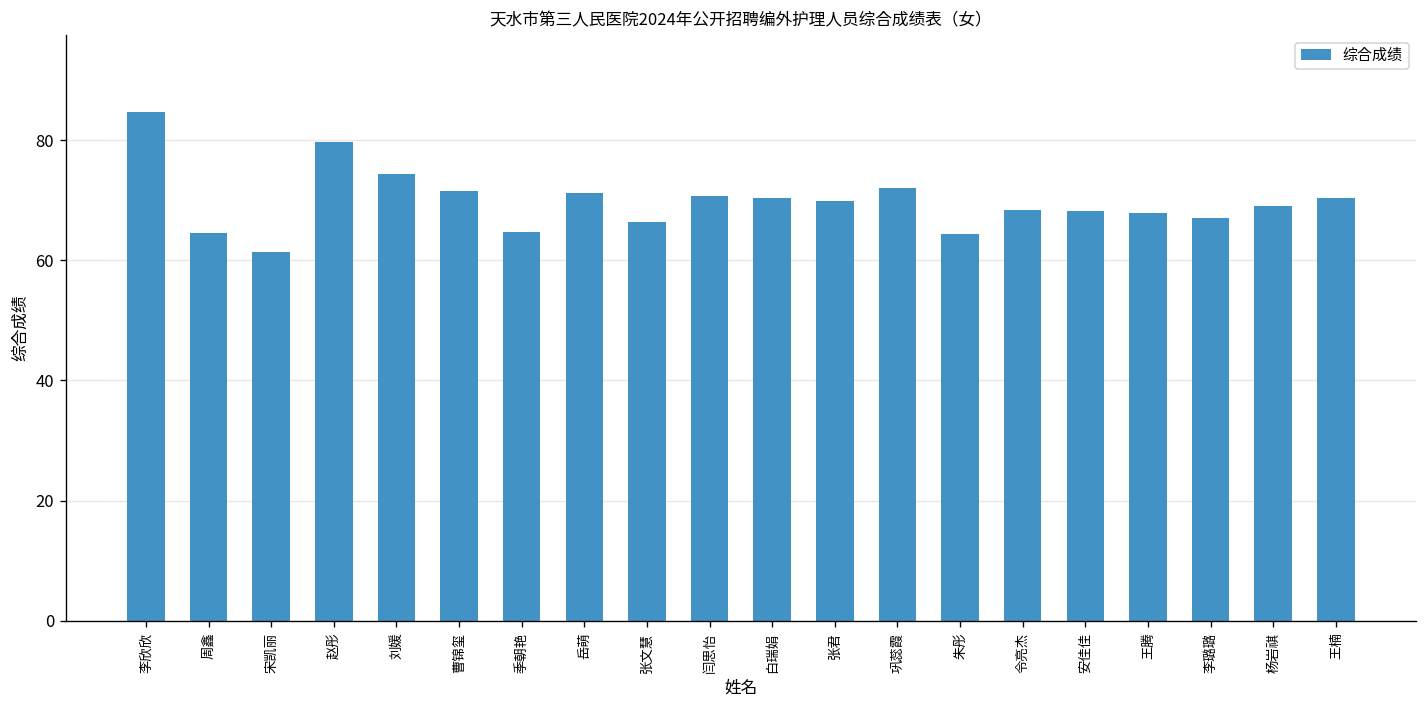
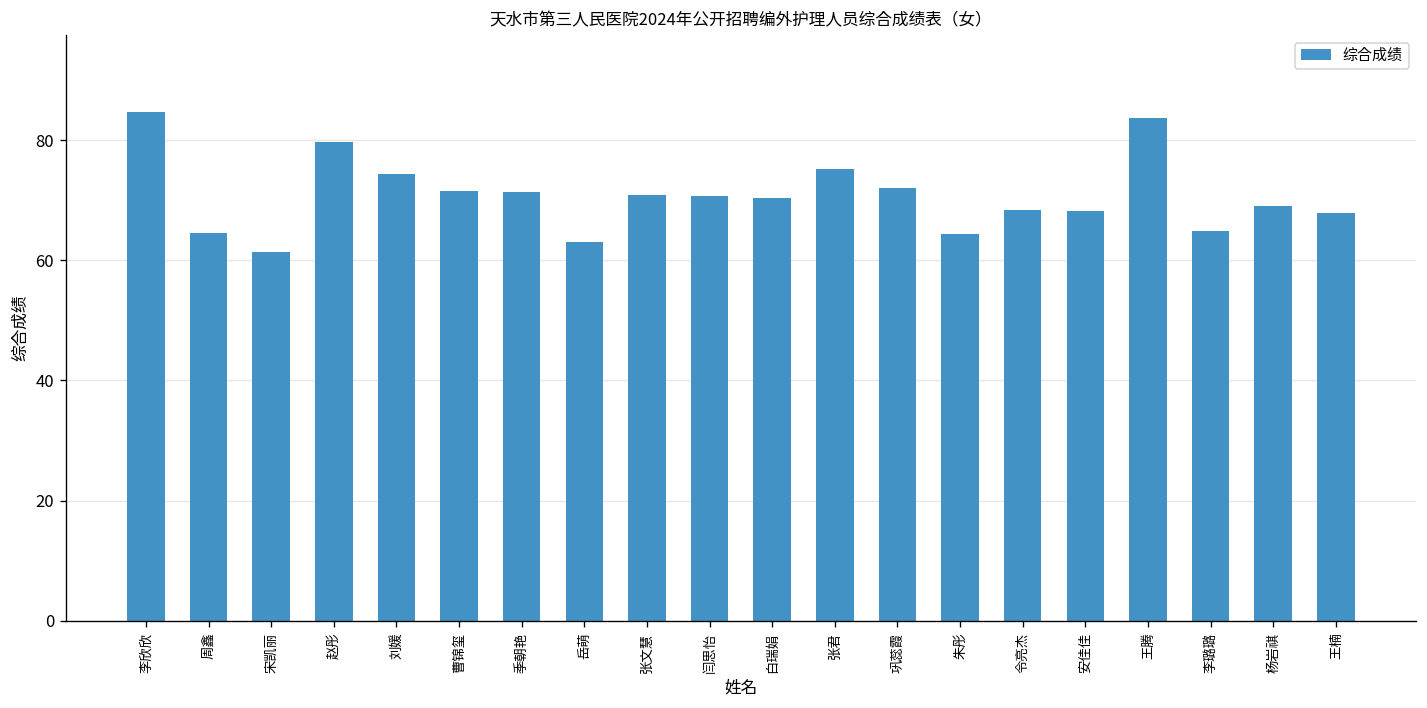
季朝艳: 65 -> 71
岳萌: 71 -> 63
张文慧: 66 -> 71
张君: 70 -> 75
王腾: 68 -> 84
李璐璐: 67 -> 65
王楠: 70 -> 68
